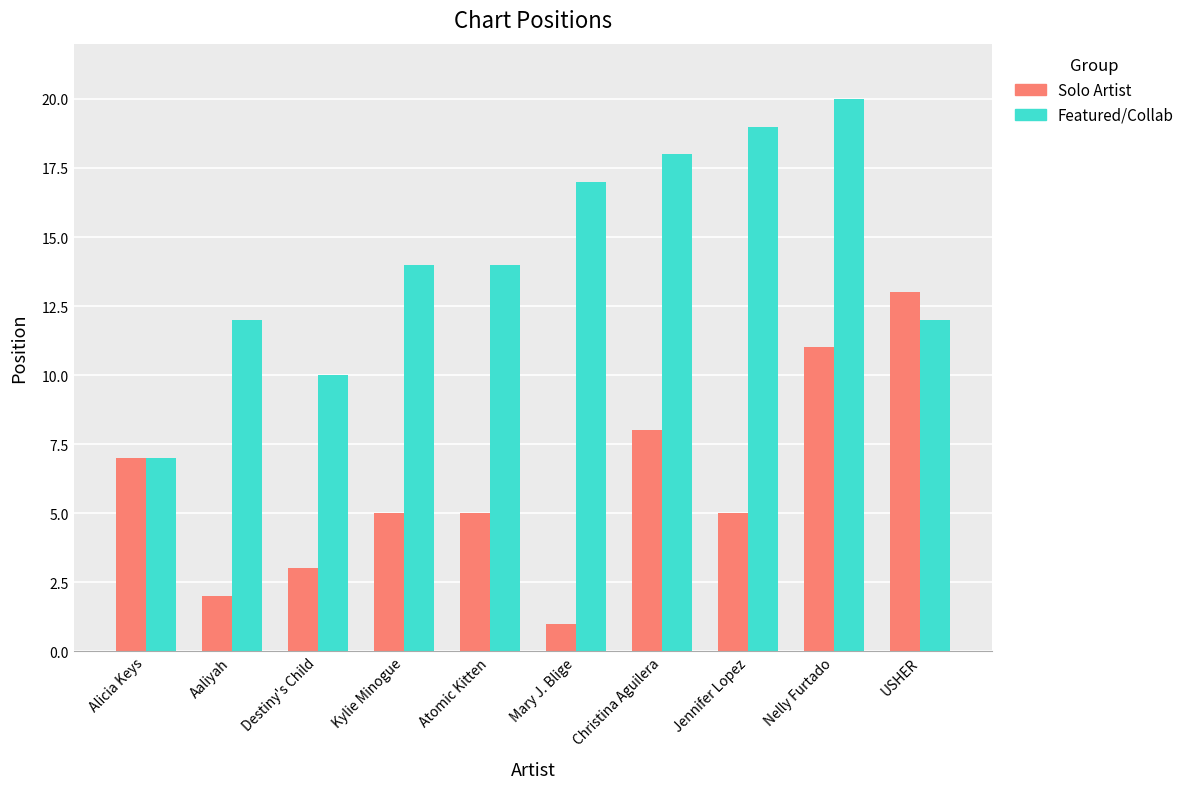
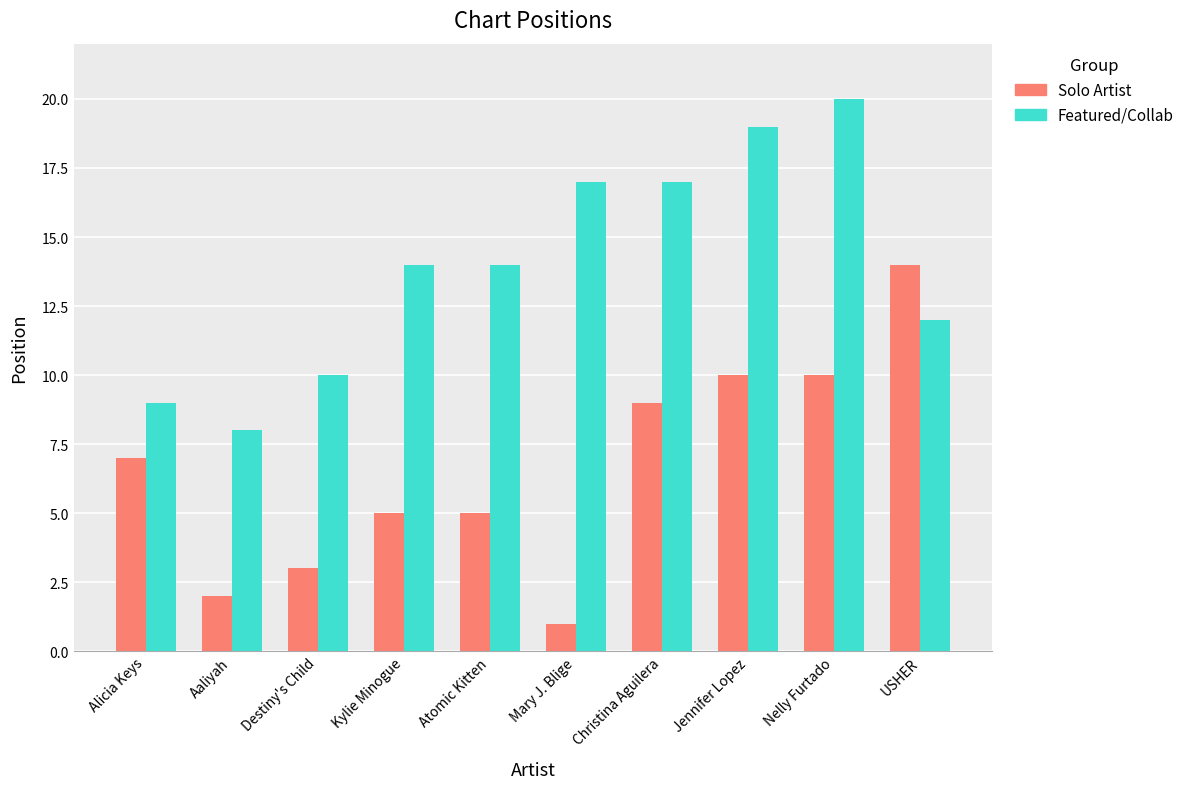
Featured/Collab, Alicia Keys: 7 -> 9
Featured/Collab, Aaliyah: 12 -> 8
Solo Artist, Christina Aguilera: 8 -> 9
Featured/Collab, Christina Aguilera: 18 -> 17
Solo Artist, Jennifer Lopez: 5 -> 10
Solo Artist, Nelly Furtado: 11 -> 10
Solo Artist, USHER: 13 -> 14
